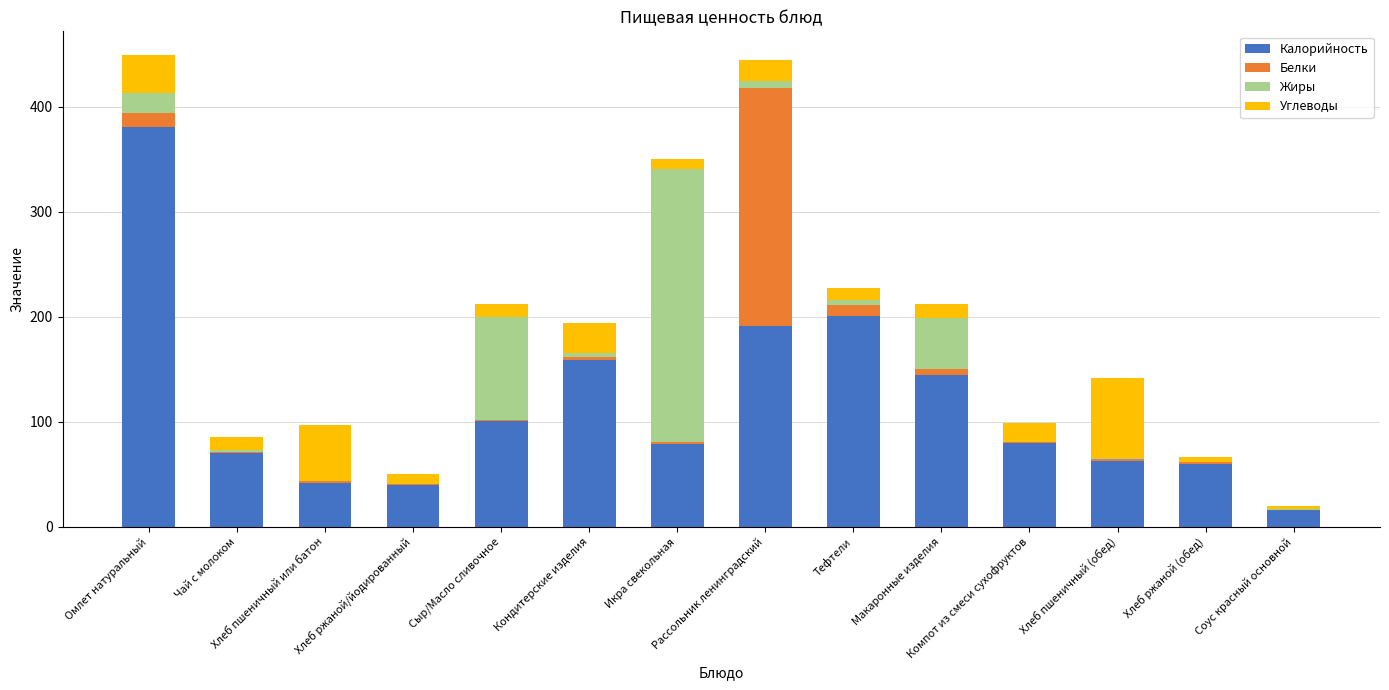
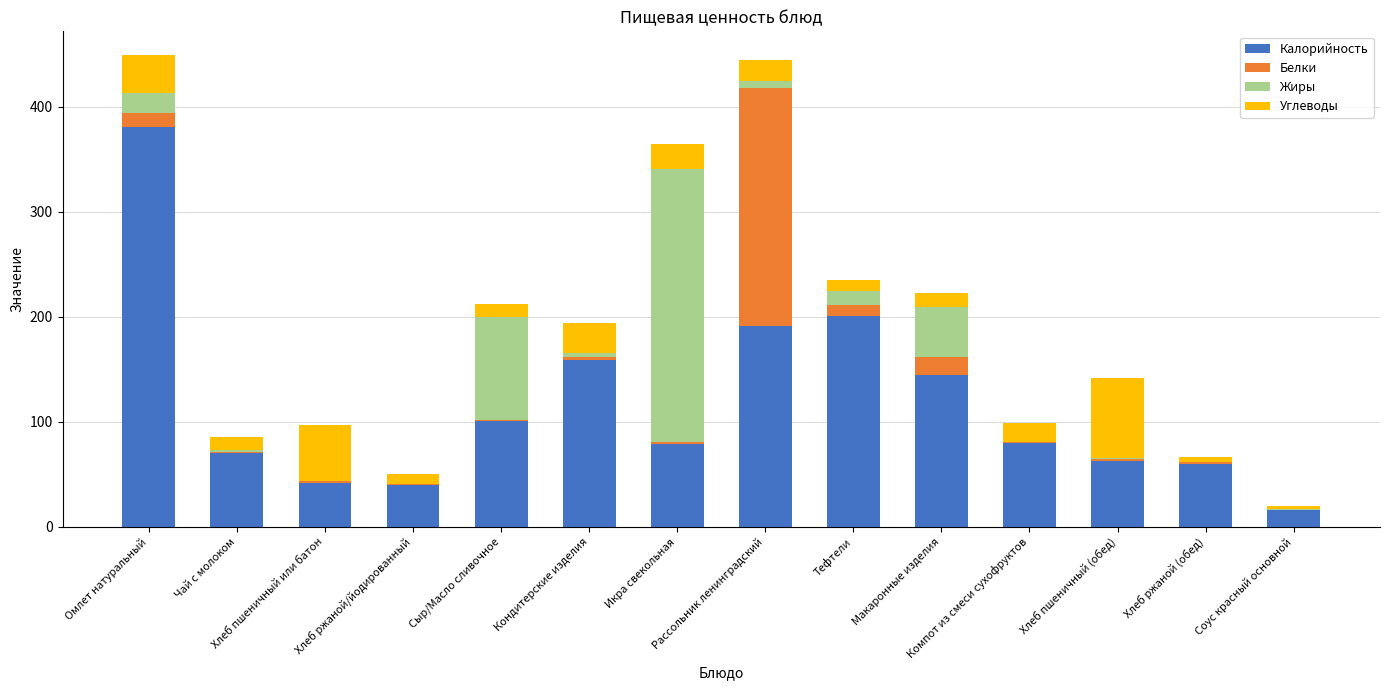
Углеводы, Икра свекольная: 9 -> 24
Жиры, Тефтели: 5 -> 13
Белки, Макаронные изделия: 6 -> 17
